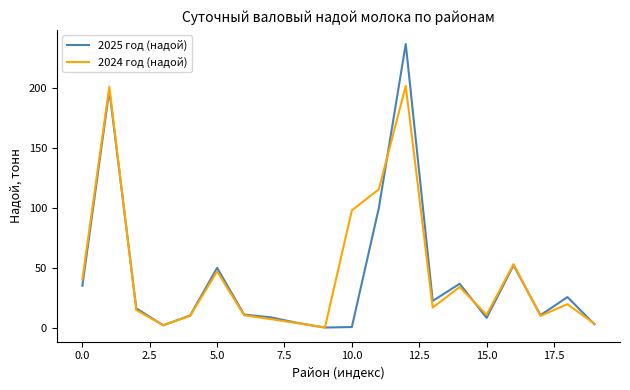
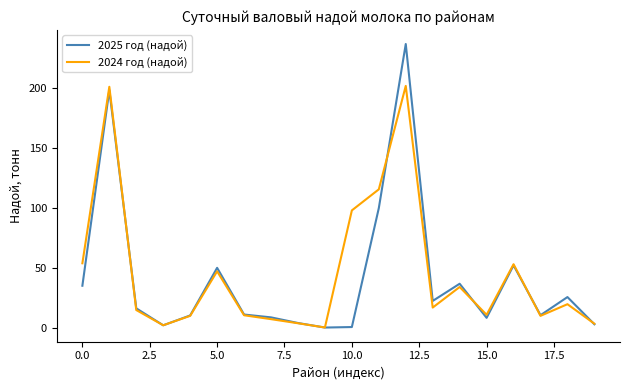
2024 год (надой), 0.0: 41 -> 54
